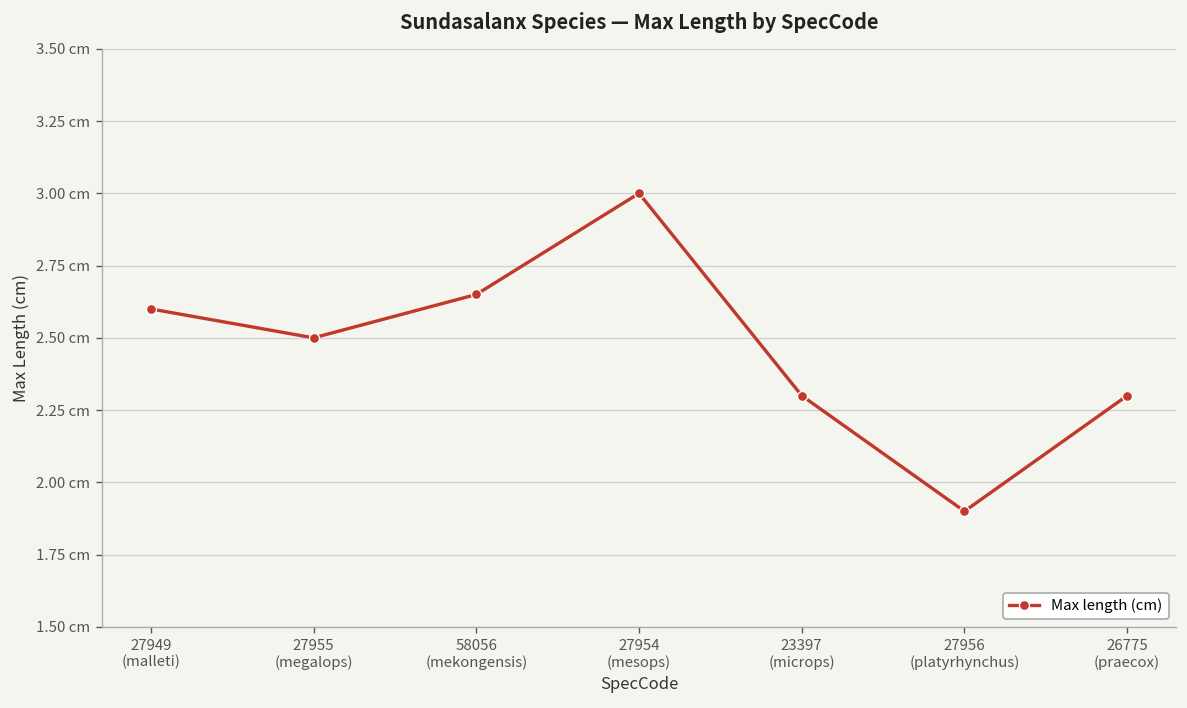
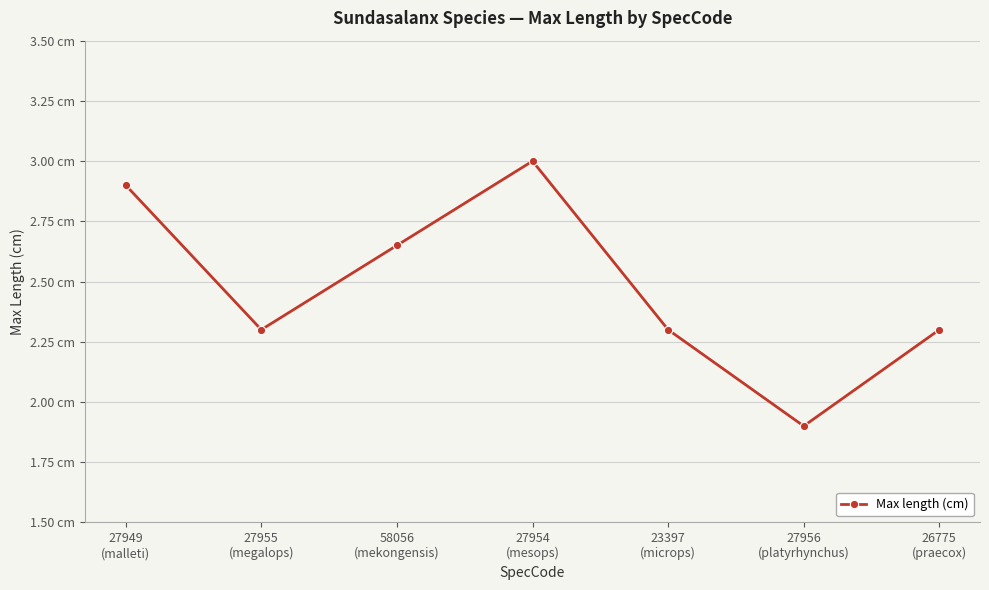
27949 (malleti): 2.6 cm -> 2.9 cm
27955 (megalops): 2.5 cm -> 2.3 cm
